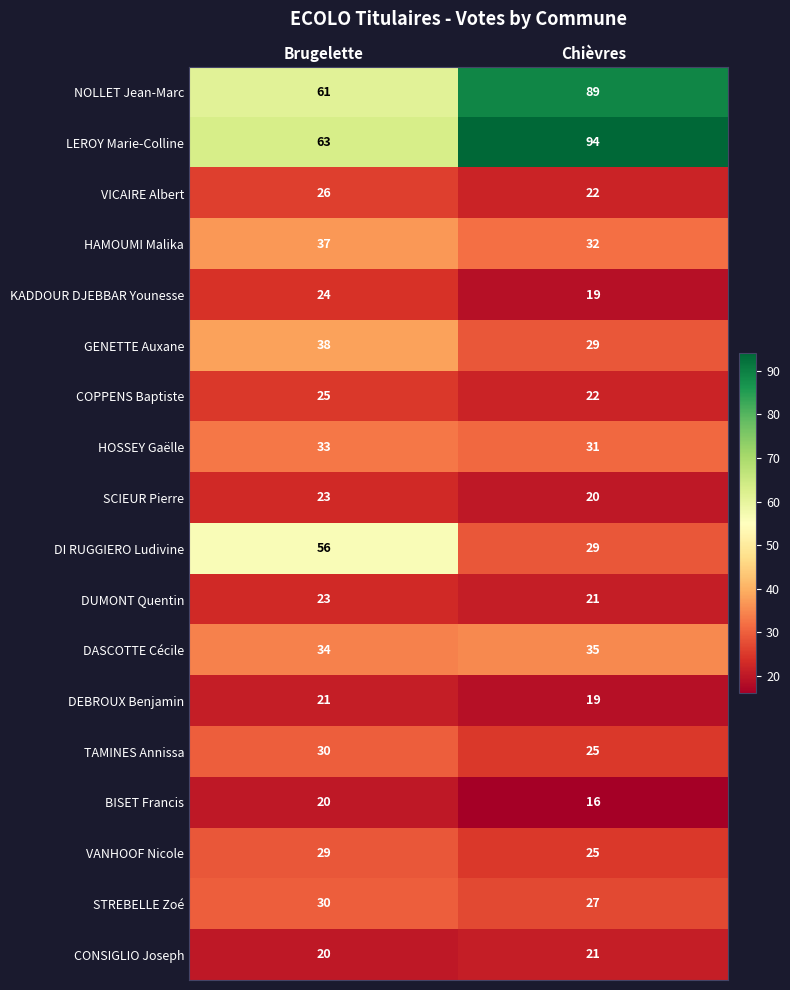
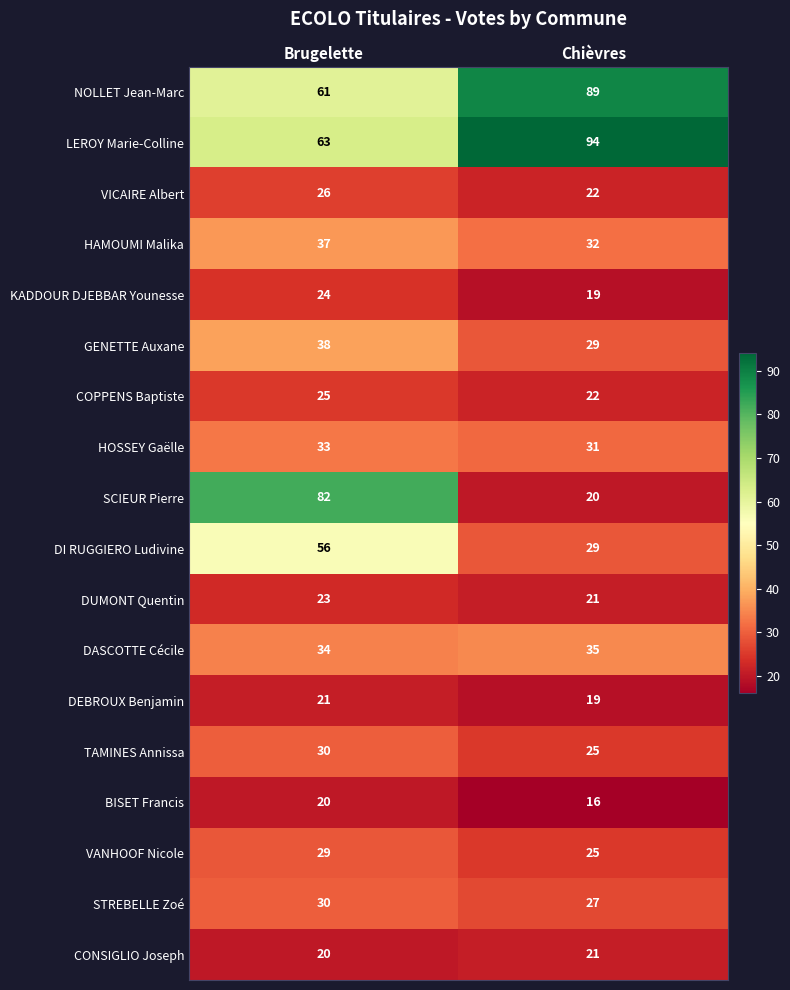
SCIEUR Pierre, Brugelette: 23 -> 82
